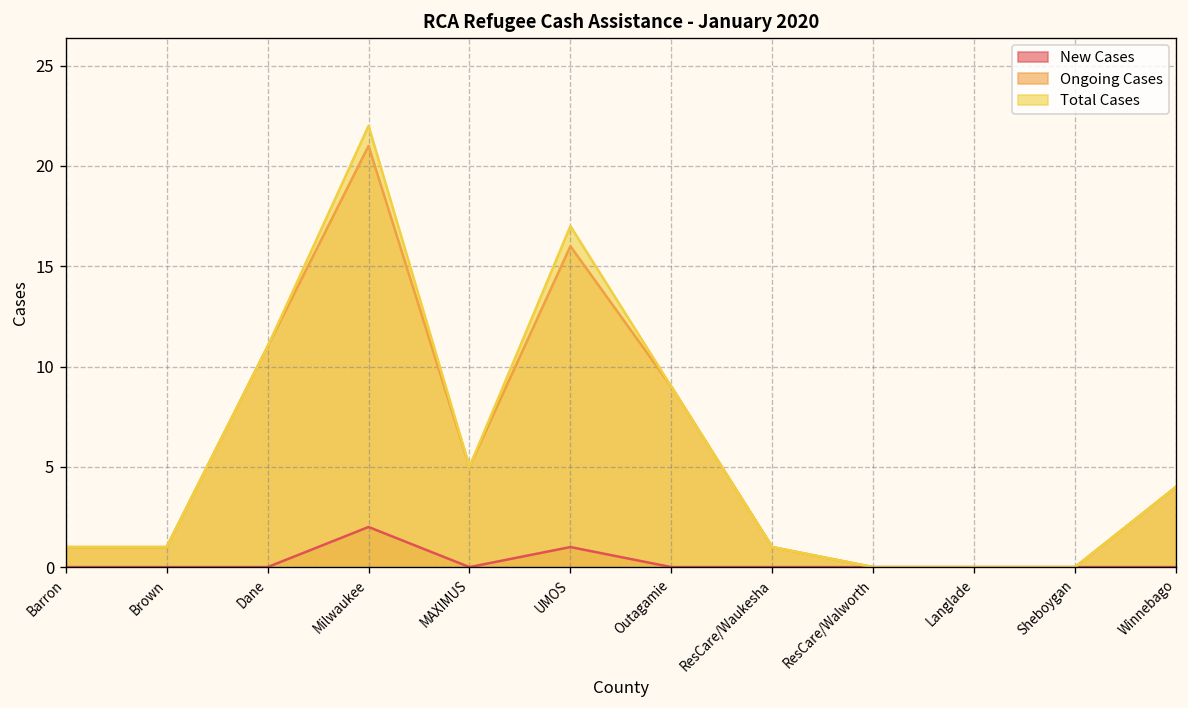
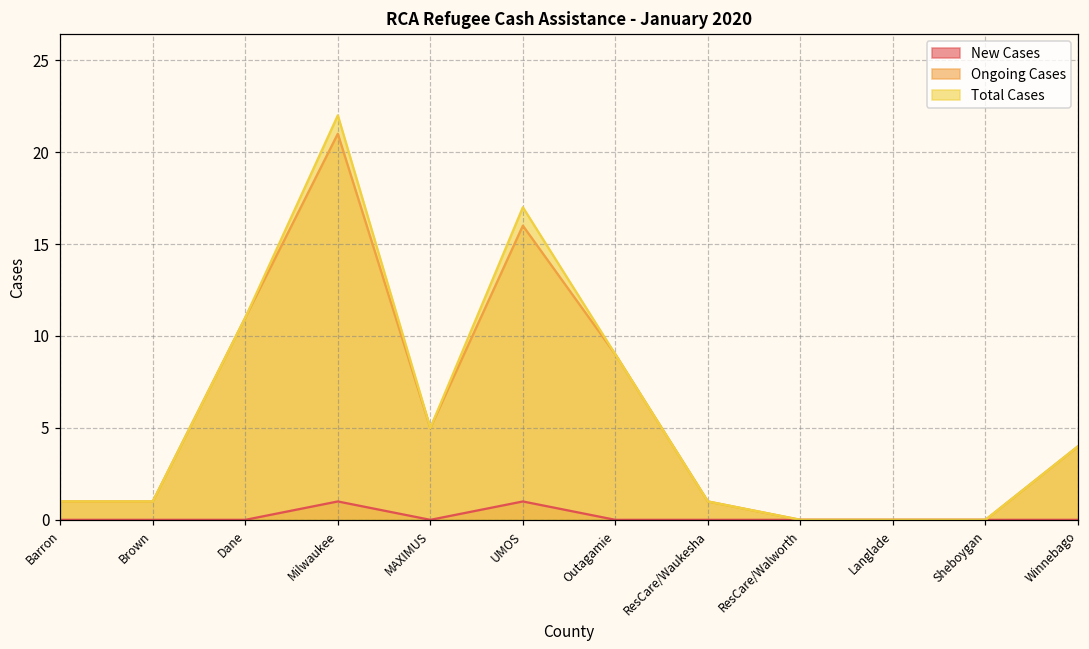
New Cases, Milwaukee: 2 -> 1
